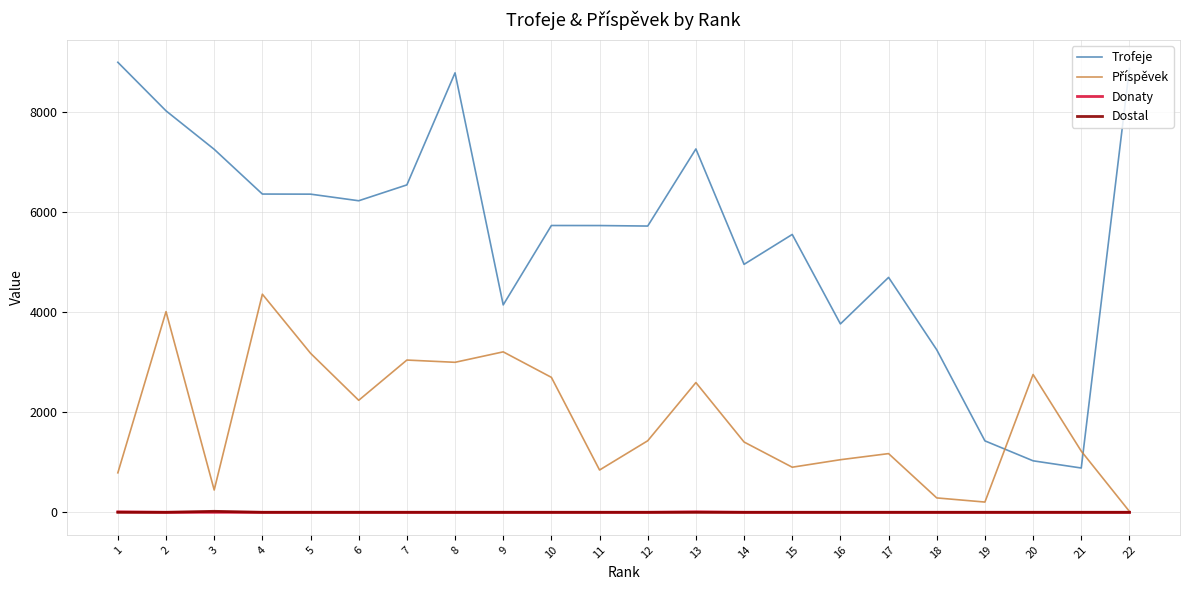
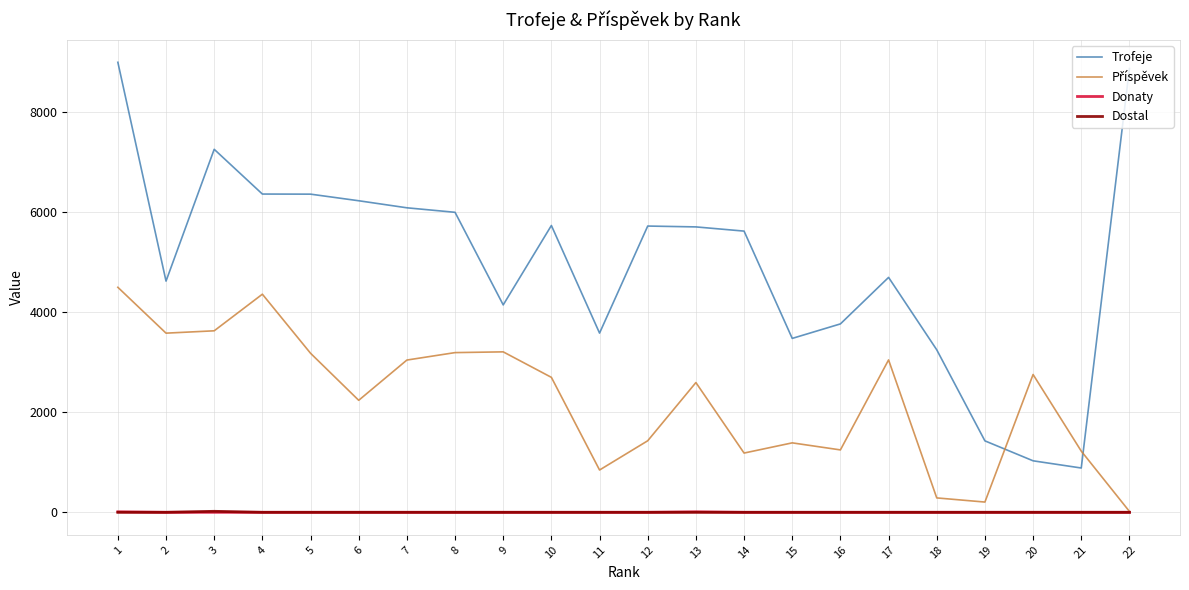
Příspěvek, 1: 800 -> 4500
Trofeje, 2: 8000 -> 4600
Příspěvek, 2: 4000 -> 3600
Příspěvek, 3: 400 -> 3600
Trofeje, 7: 6500 -> 6100
Trofeje, 8: 8800 -> 6000
Příspěvek, 8: 3000 -> 3200
Trofeje, 11: 5700 -> 3600
Trofeje, 13: 7300 -> 5700
Trofeje, 14: 5000 -> 5600
Příspěvek, 14: 1400 -> 1200
Trofeje, 15: 5600 -> 3500
Příspěvek, 15: 900 -> 1400
Příspěvek, 16: 1100 -> 1200
Příspěvek, 17: 1200 -> 3000
